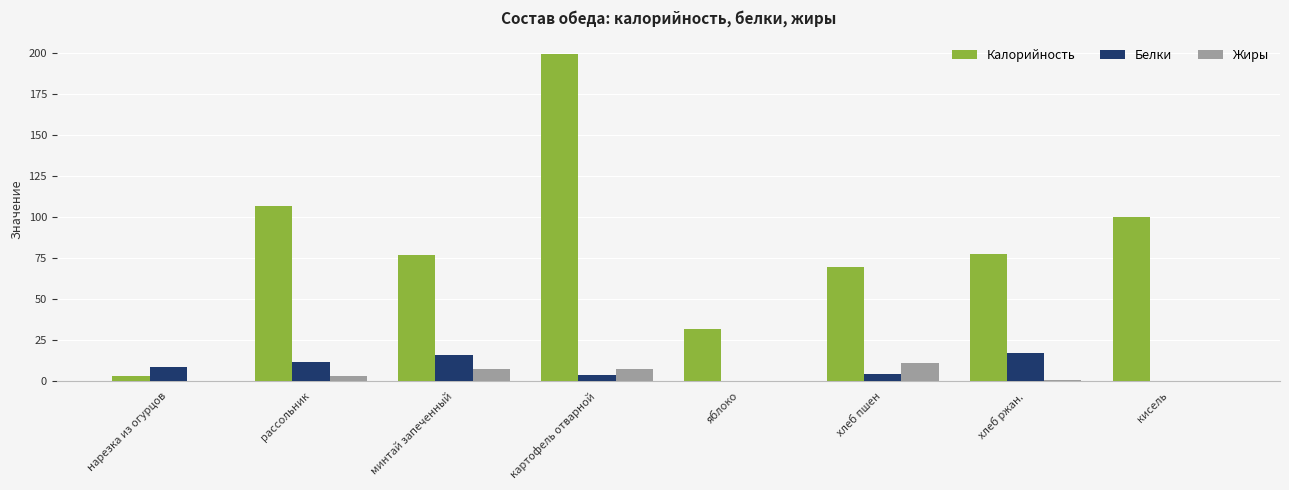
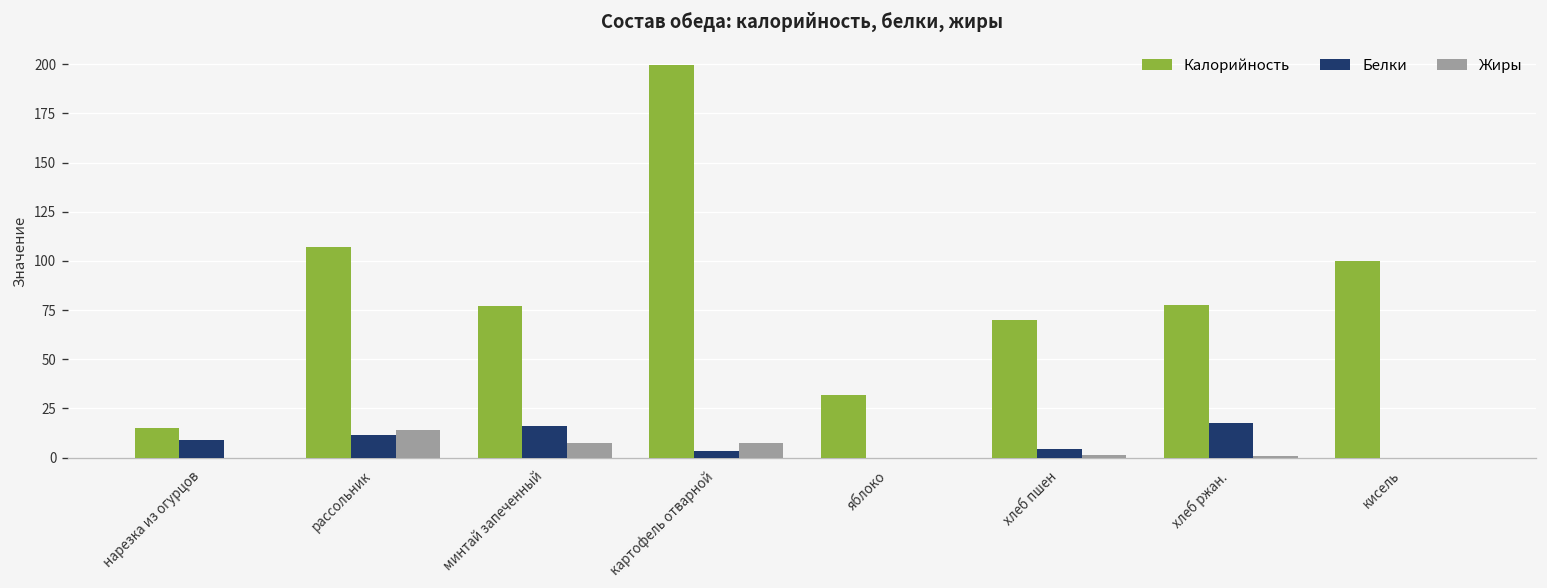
Калорийность, нарезка из огурцов: 3 -> 15
Жиры, рассольник: 3 -> 14
Жиры, хлеб пшен: 11 -> 1
